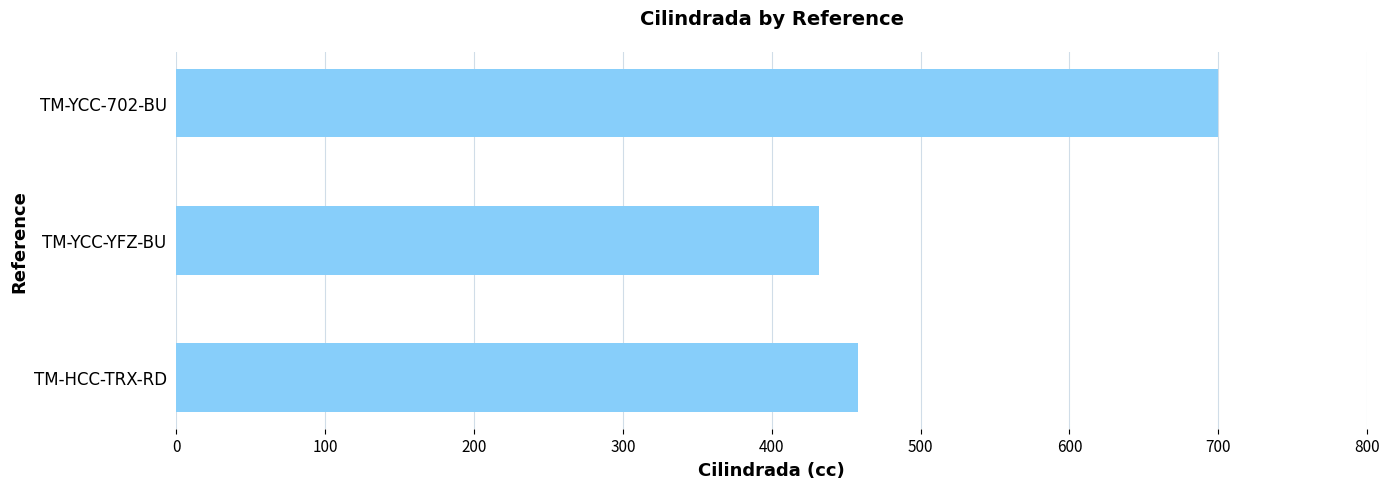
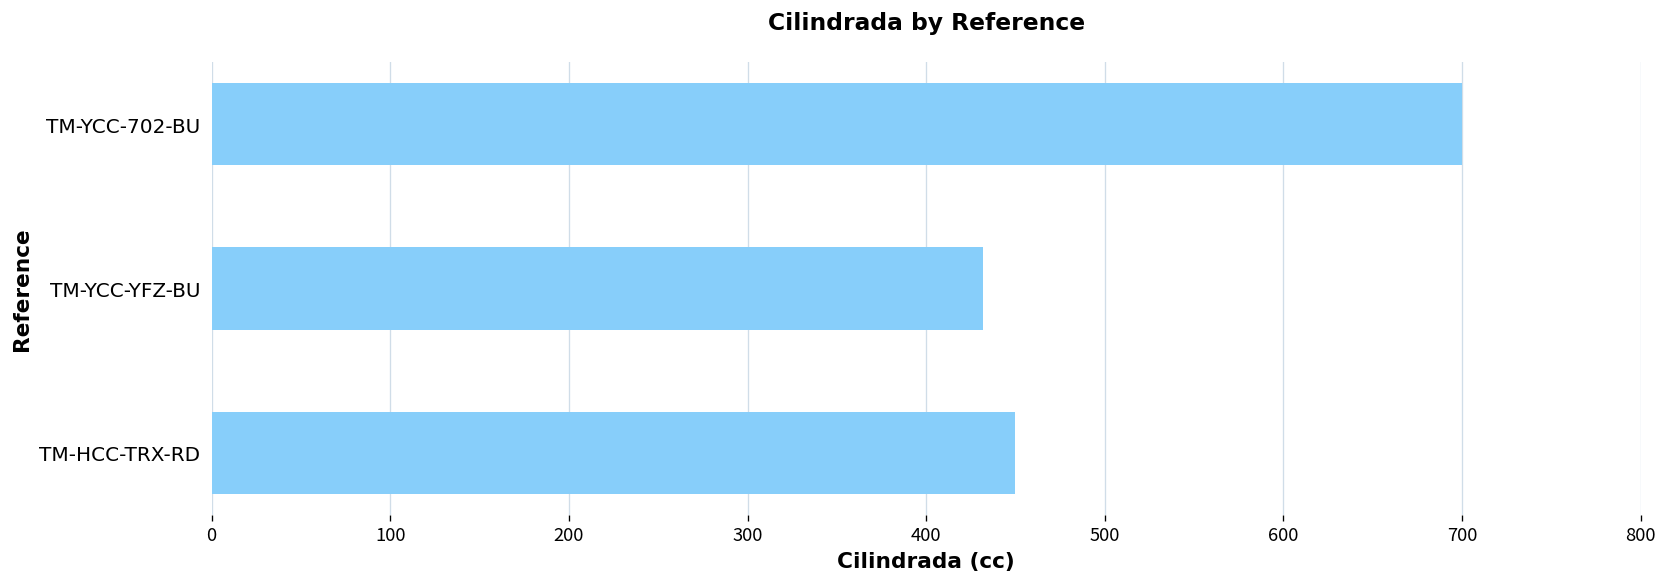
TM-HCC-TRX-RD: 458 -> 450
